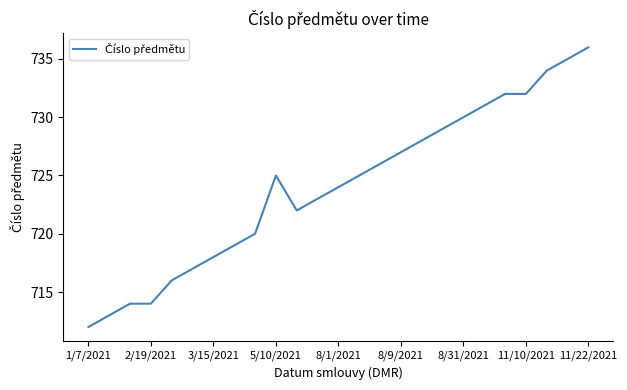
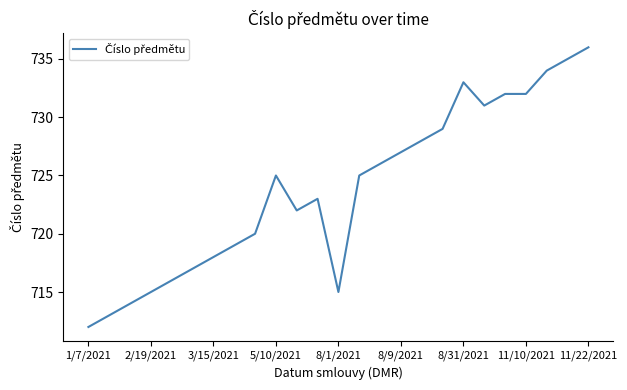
2/19/2021: 714 -> 715
8/1/2021: 724 -> 715
8/31/2021: 730 -> 733
